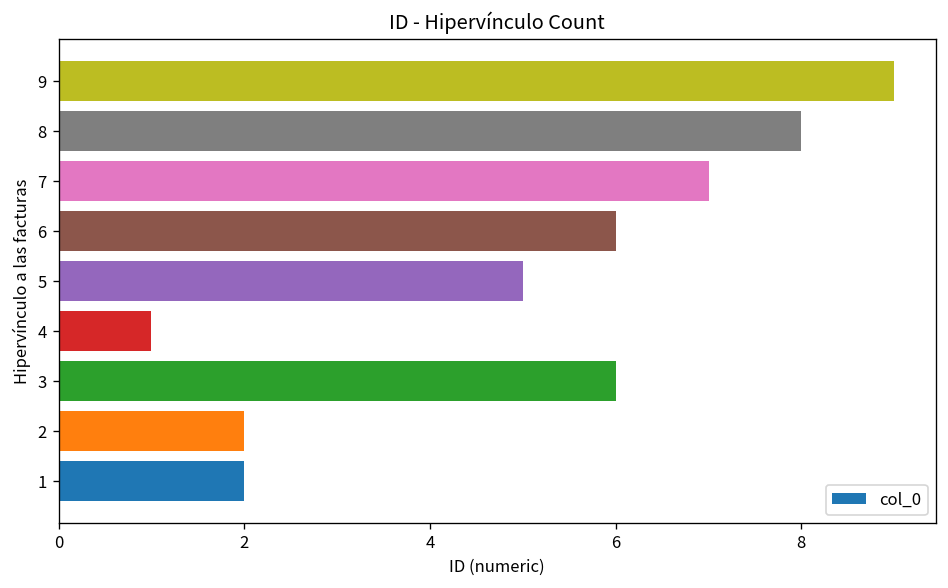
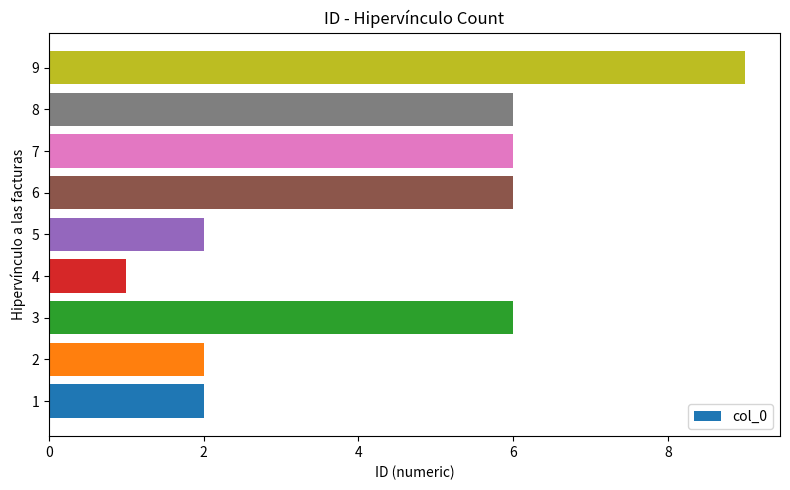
8: 8 -> 6
7: 7 -> 6
5: 5 -> 2
